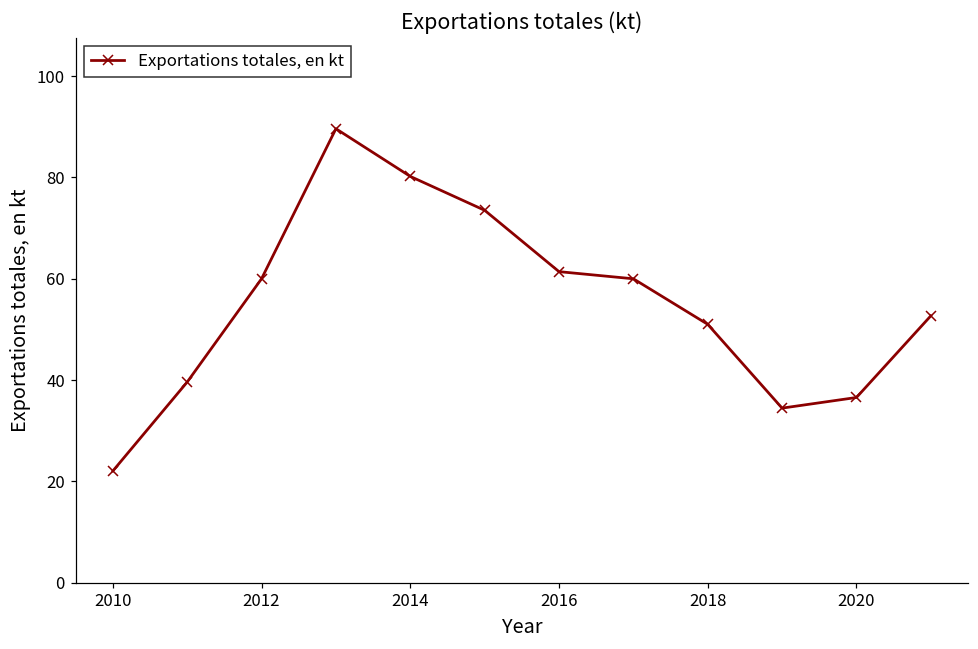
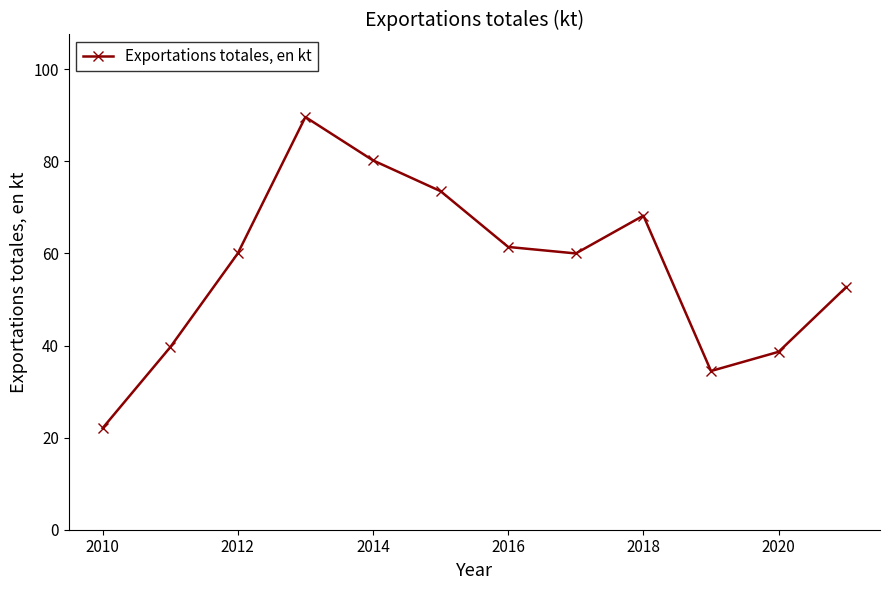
2018: 51 -> 68
2020: 37 -> 39
